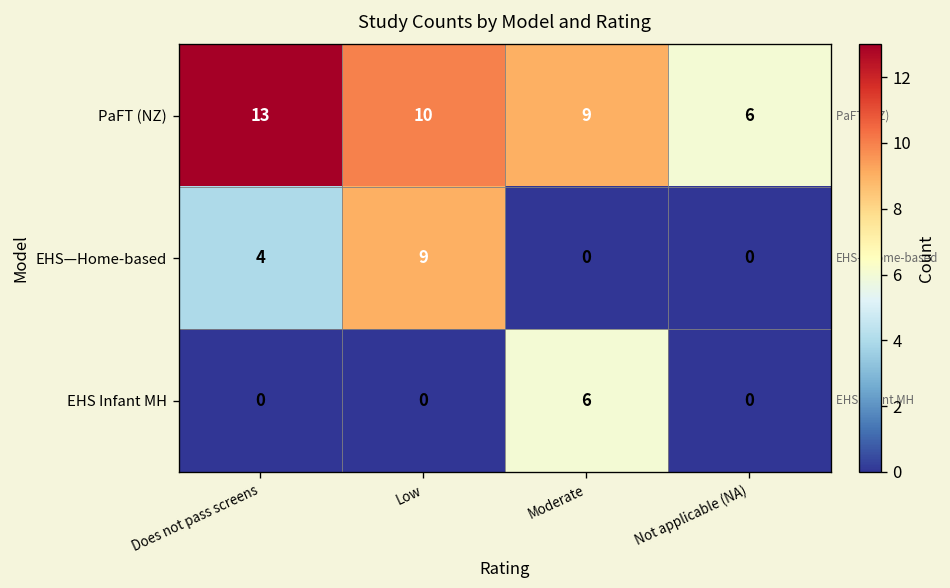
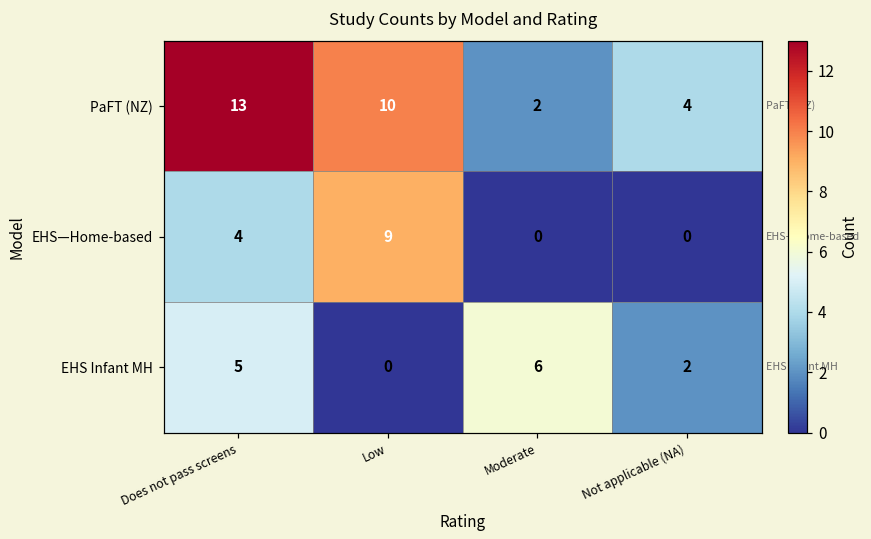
PaFT (NZ), Moderate: 9 -> 2
PaFT (NZ), Not applicable (NA): 6 -> 4
EHS Infant MH, Does not pass screens: 0 -> 5
EHS Infant MH, Not applicable (NA): 0 -> 2
